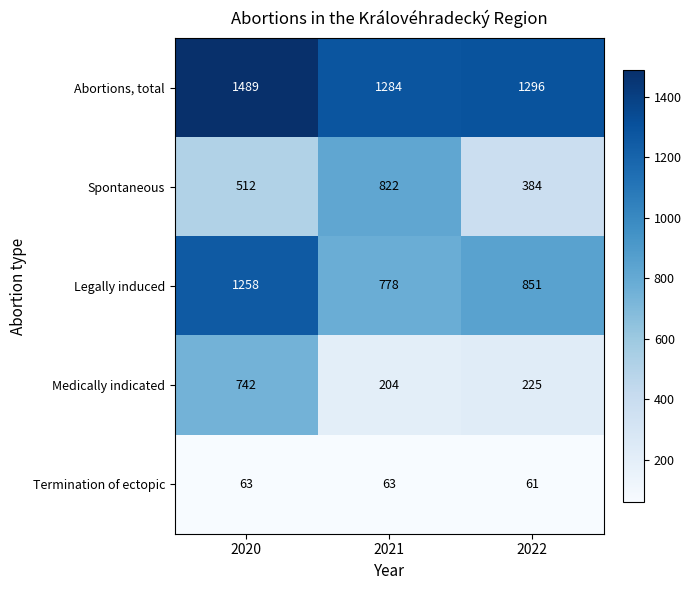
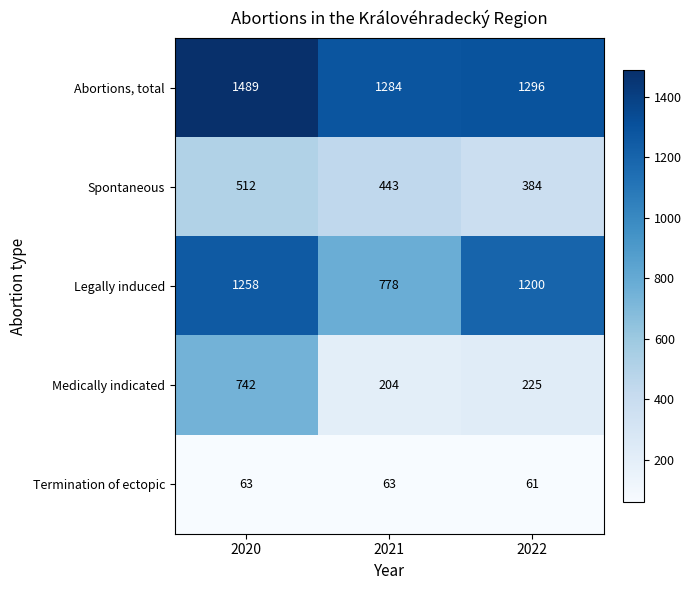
Spontaneous, 2021: 822 -> 443
Legally induced, 2022: 851 -> 1200
